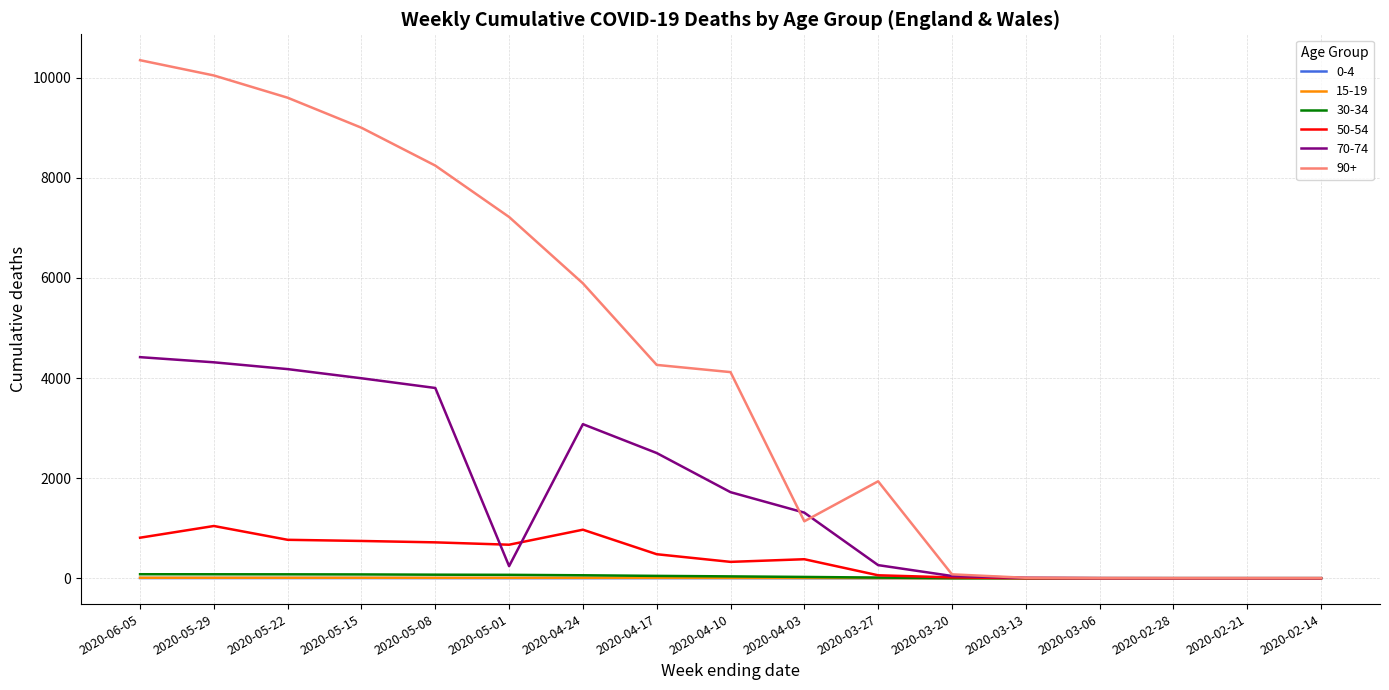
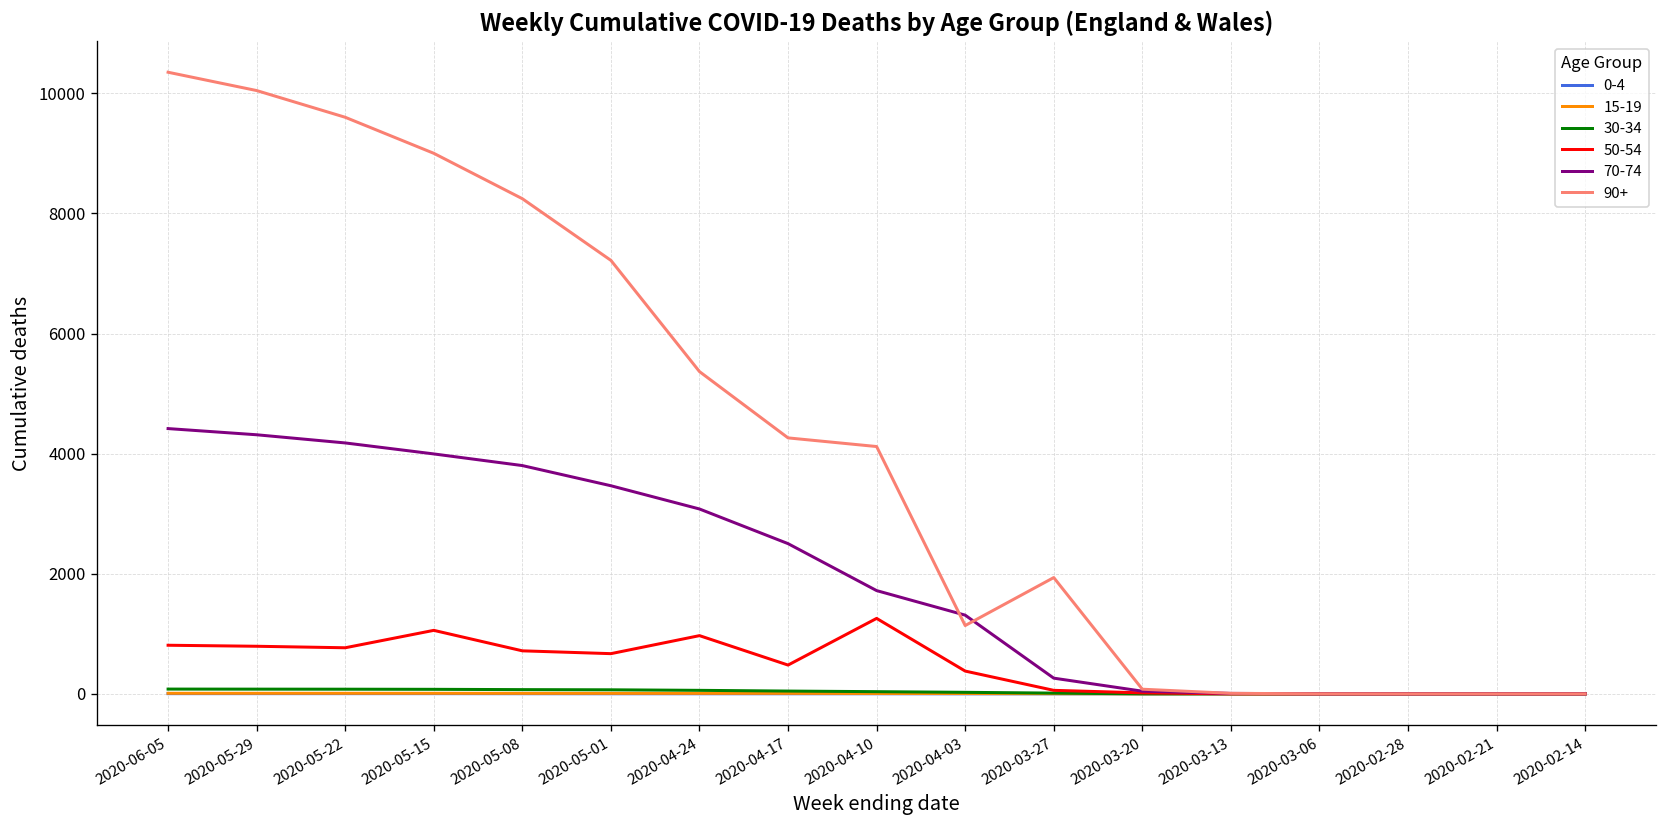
50-54, 2020-05-29: 1000 -> 800
50-54, 2020-05-15: 700 -> 1100
70-74, 2020-05-01: 200 -> 3500
90+, 2020-04-24: 5900 -> 5400
50-54, 2020-04-10: 300 -> 1300
